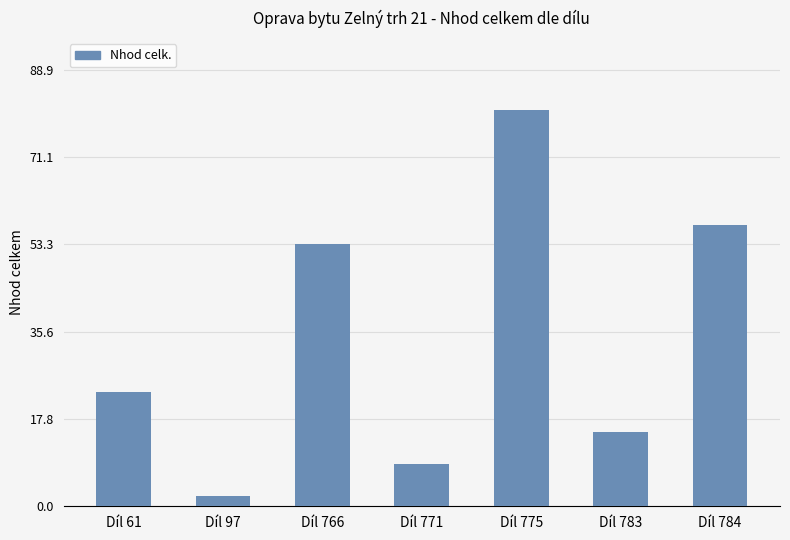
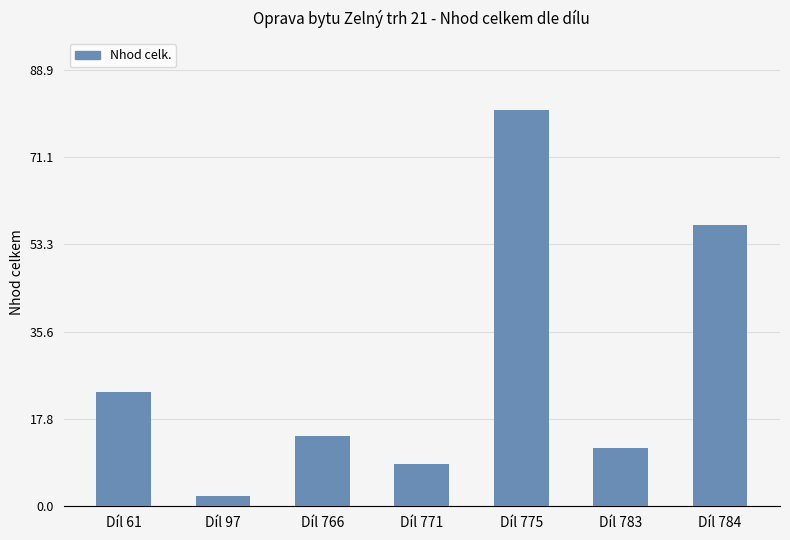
Díl 766: 53 -> 14
Díl 783: 15 -> 12
